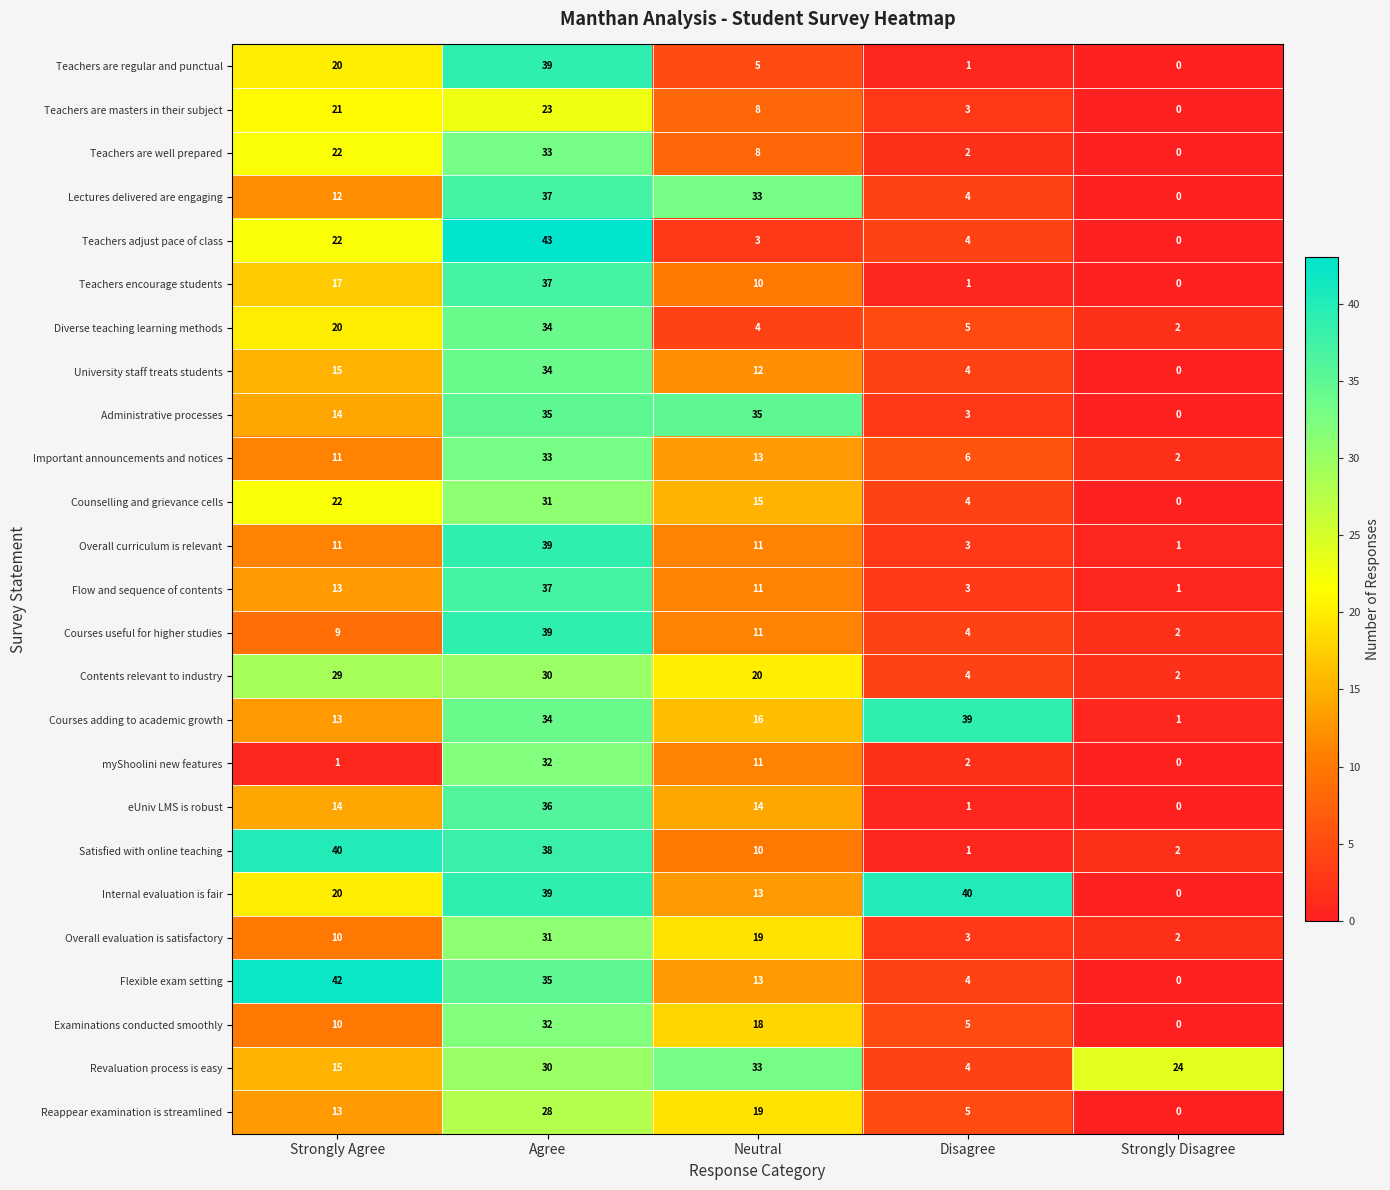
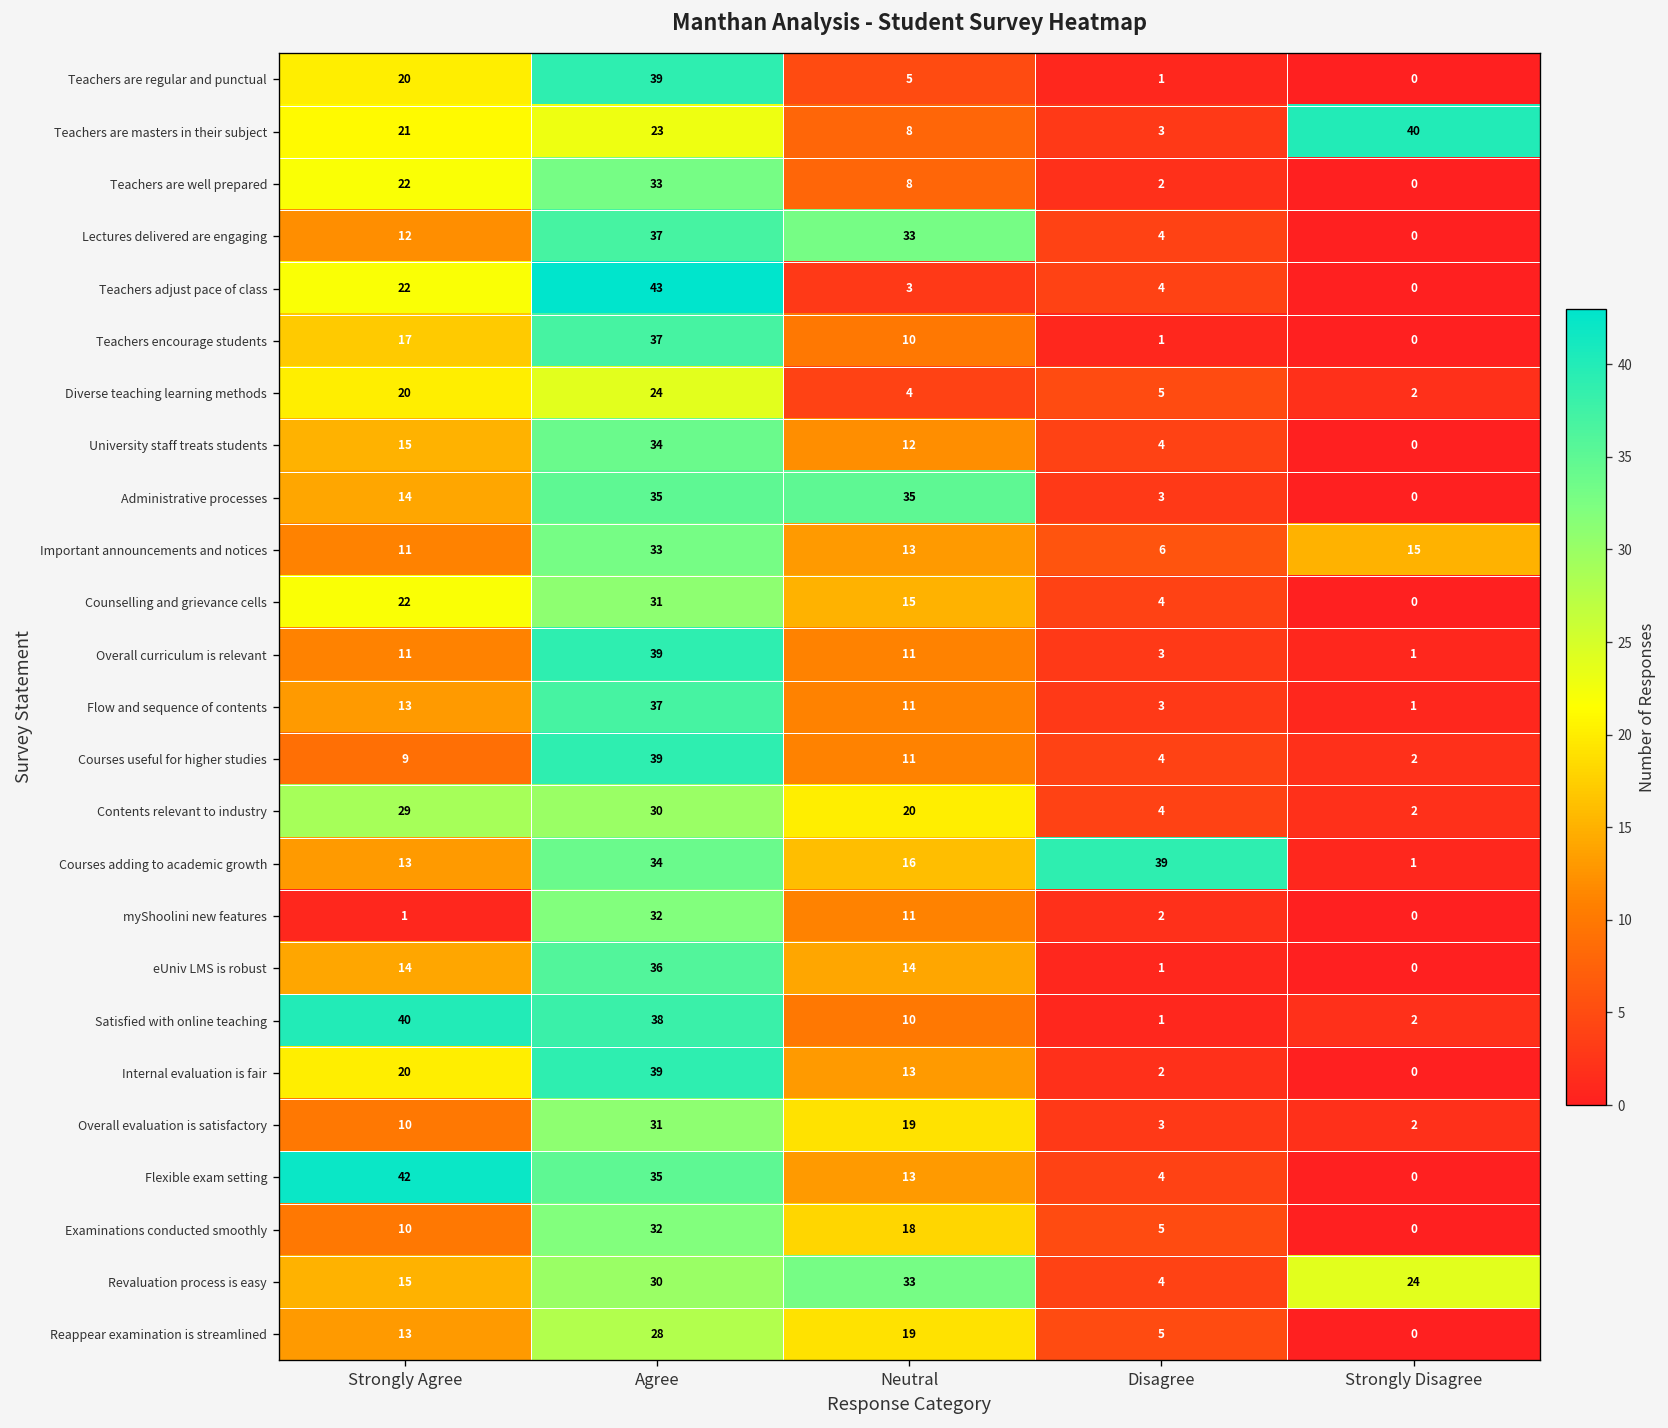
Teachers are masters in their subject, Strongly Disagree: 0 -> 40
Diverse teaching learning methods, Agree: 34 -> 24
Important announcements and notices, Strongly Disagree: 2 -> 15
Internal evaluation is fair, Disagree: 40 -> 2
